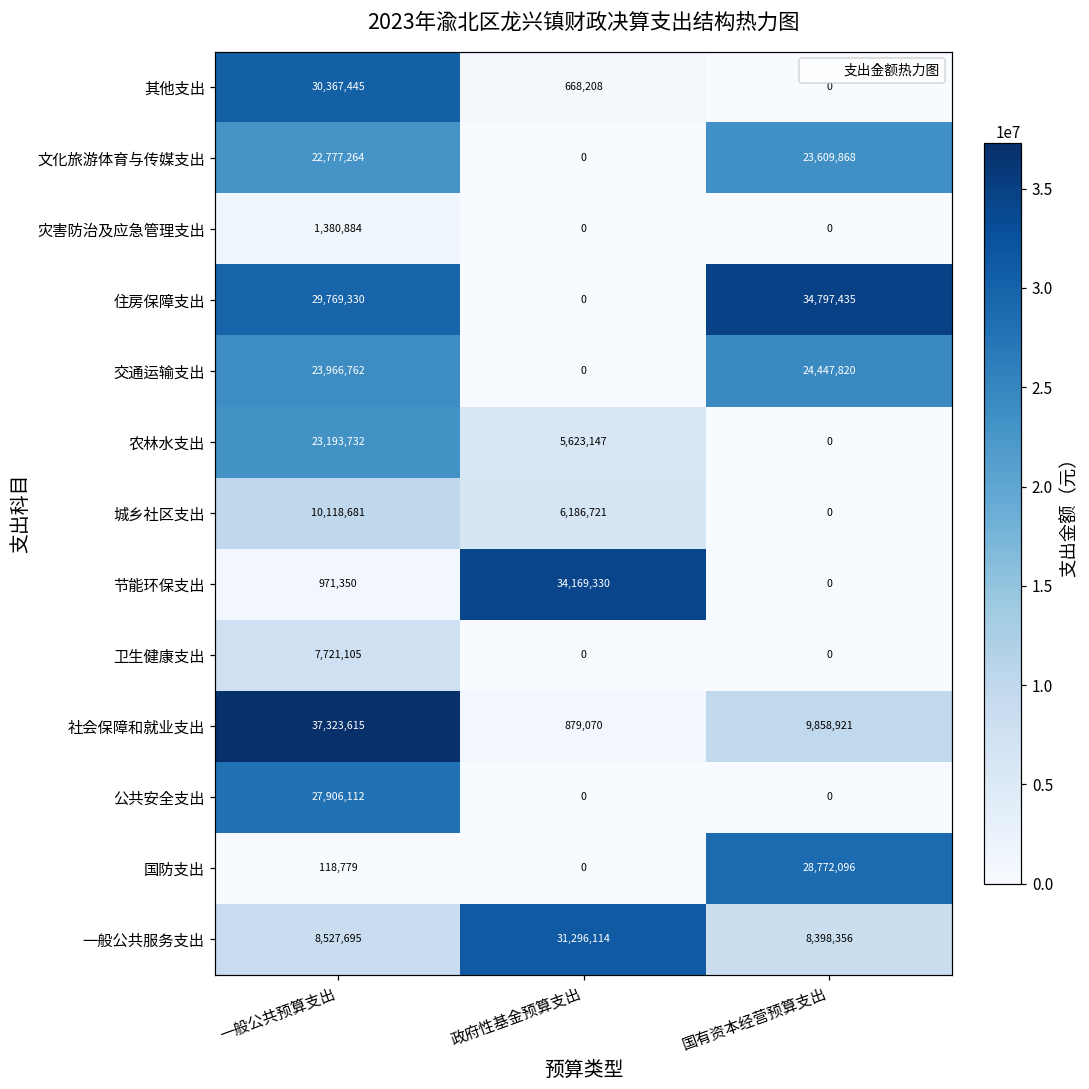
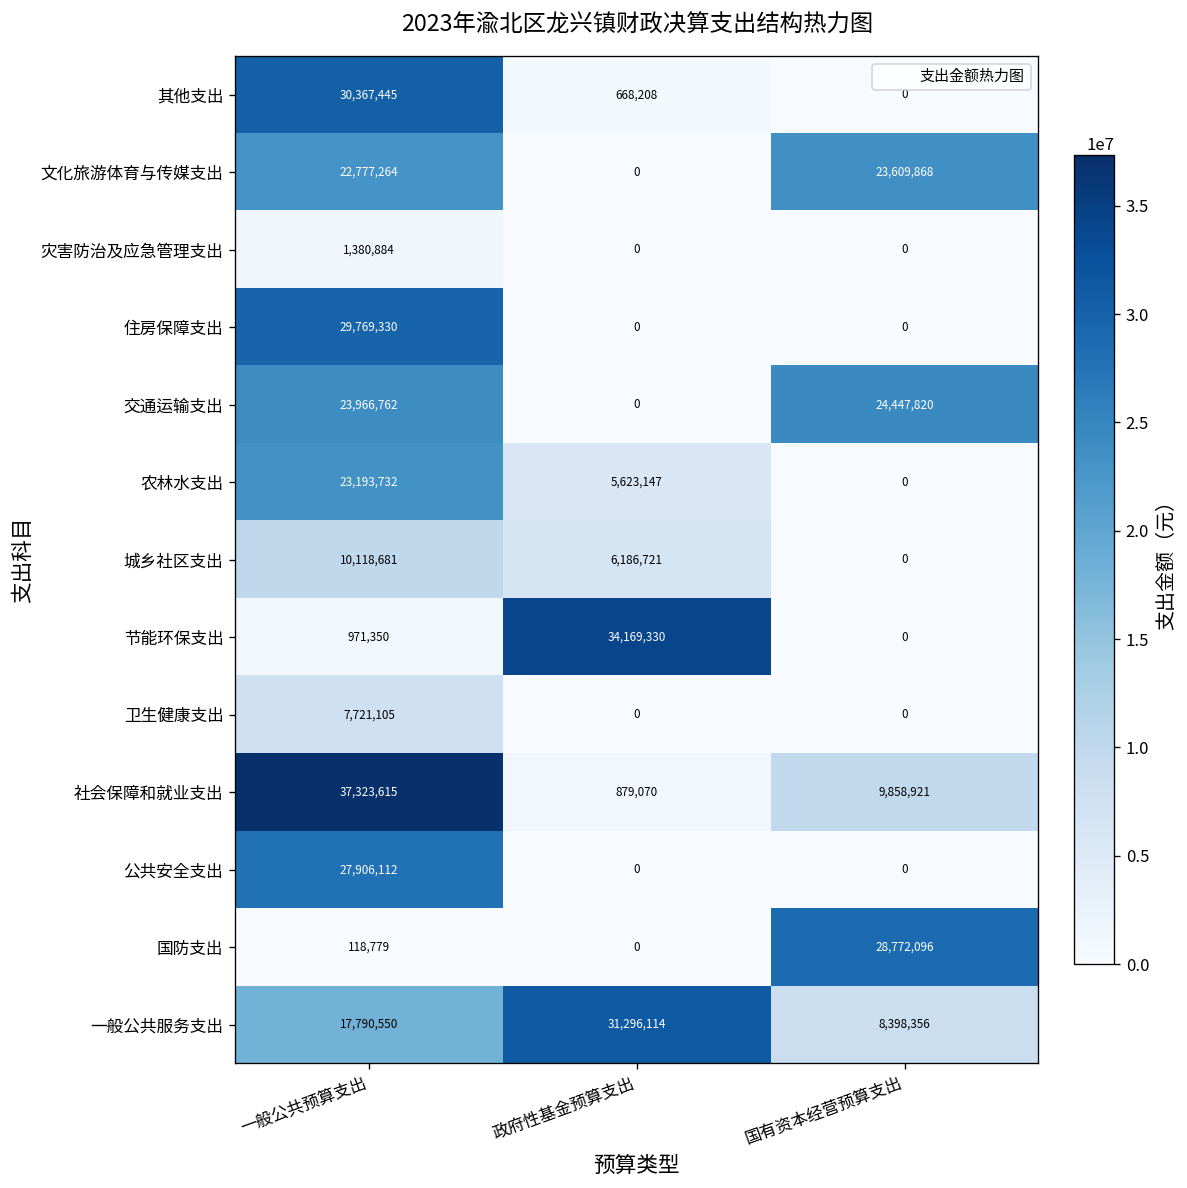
住房保障支出, 国有资本经营预算支出: 34,797,435 -> 0
一般公共服务支出, 一般公共预算支出: 8,527,695 -> 17,790,550
